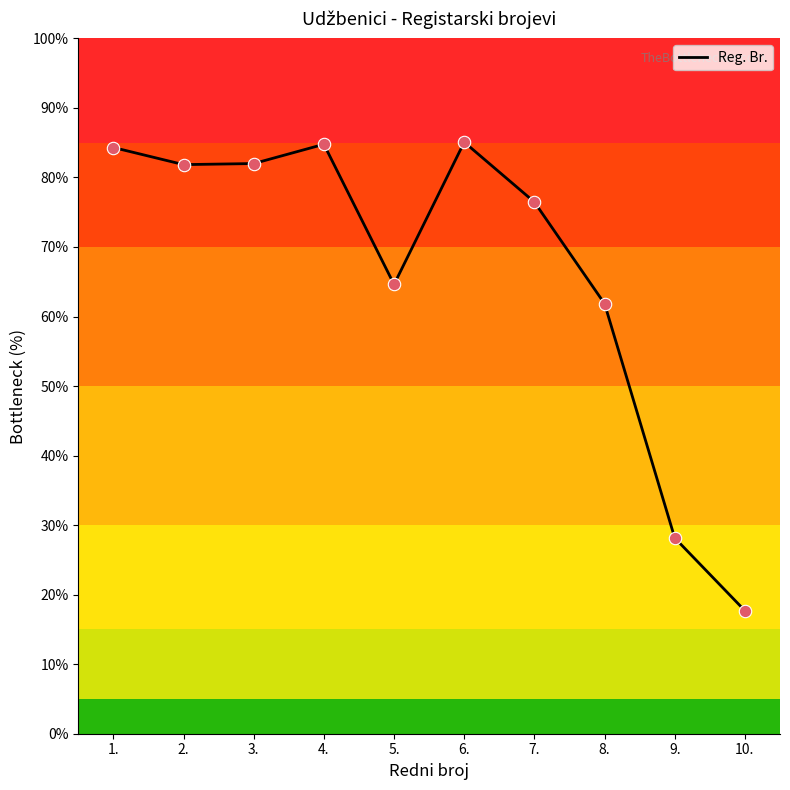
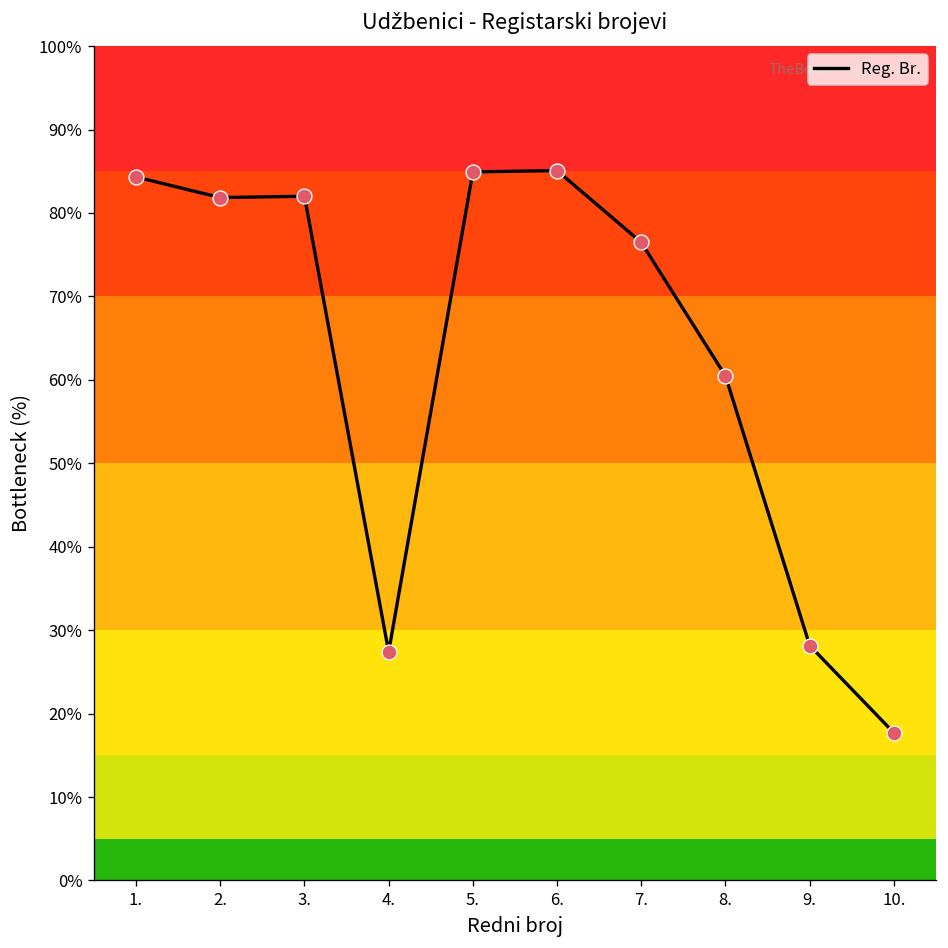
4.: 85% -> 27%
5.: 65% -> 85%
8.: 62% -> 60%
